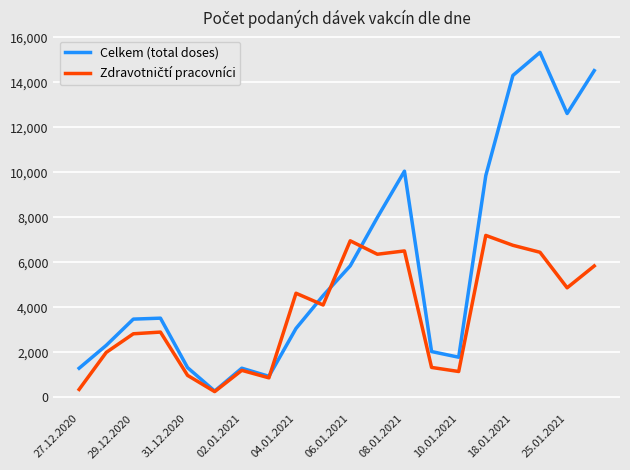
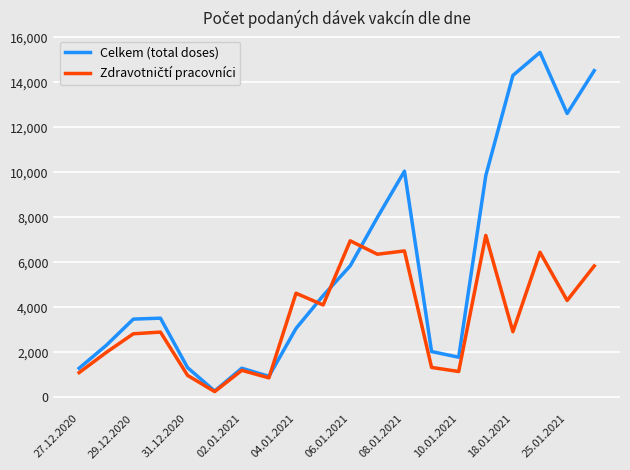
Zdravotničtí pracovníci, 27.12.2020: 300 -> 1,100
Zdravotničtí pracovníci, 18.01.2021: 6,800 -> 2,900
Zdravotničtí pracovníci, 25.01.2021: 4,900 -> 4,300
